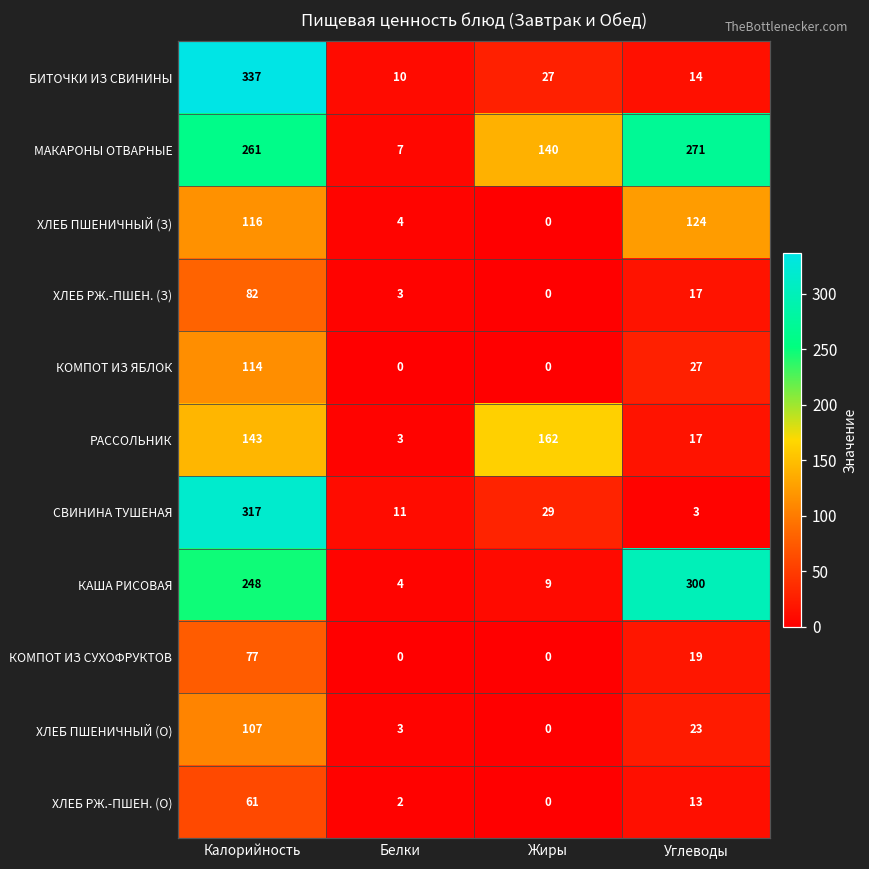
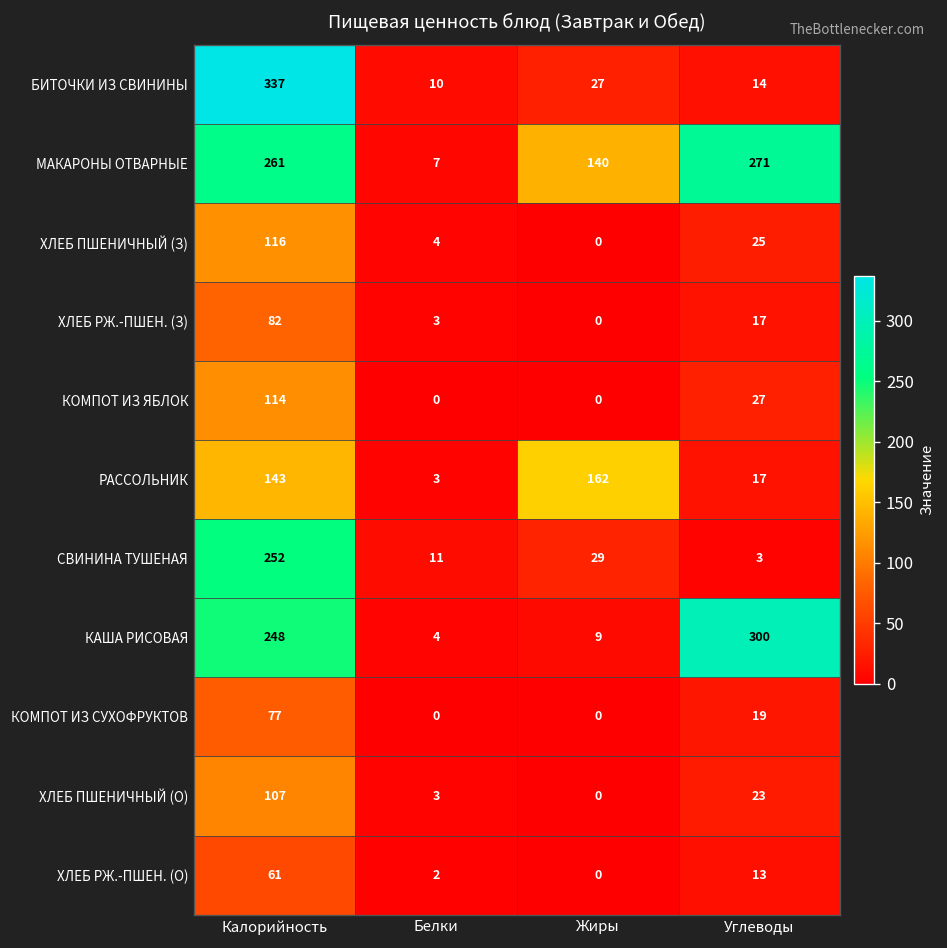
ХЛЕБ ПШЕНИЧНЫЙ (З), Углеводы: 124 -> 25
СВИНИНА ТУШЕНАЯ, Калорийность: 317 -> 252
